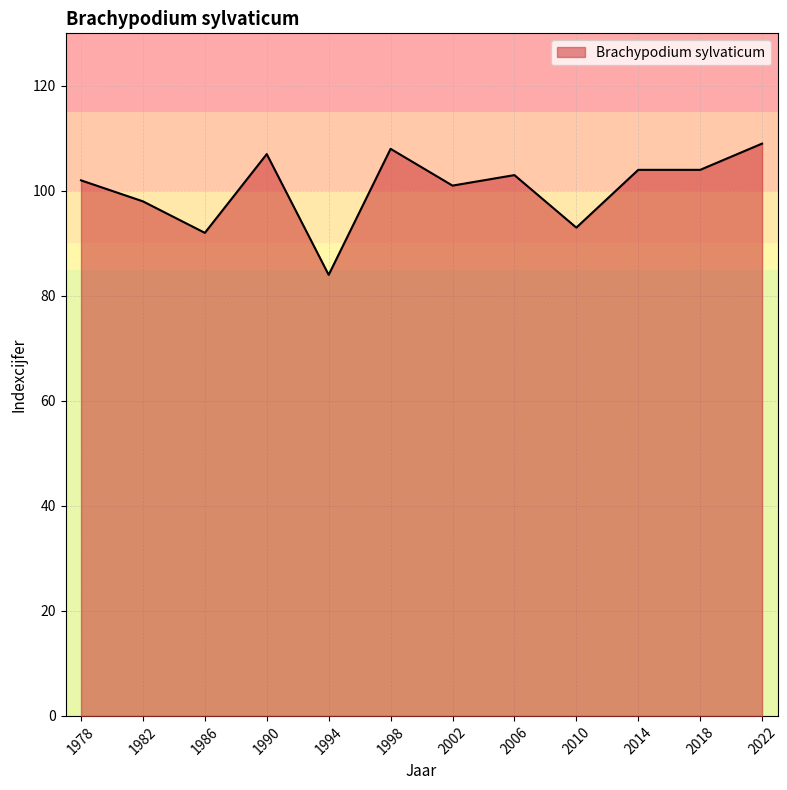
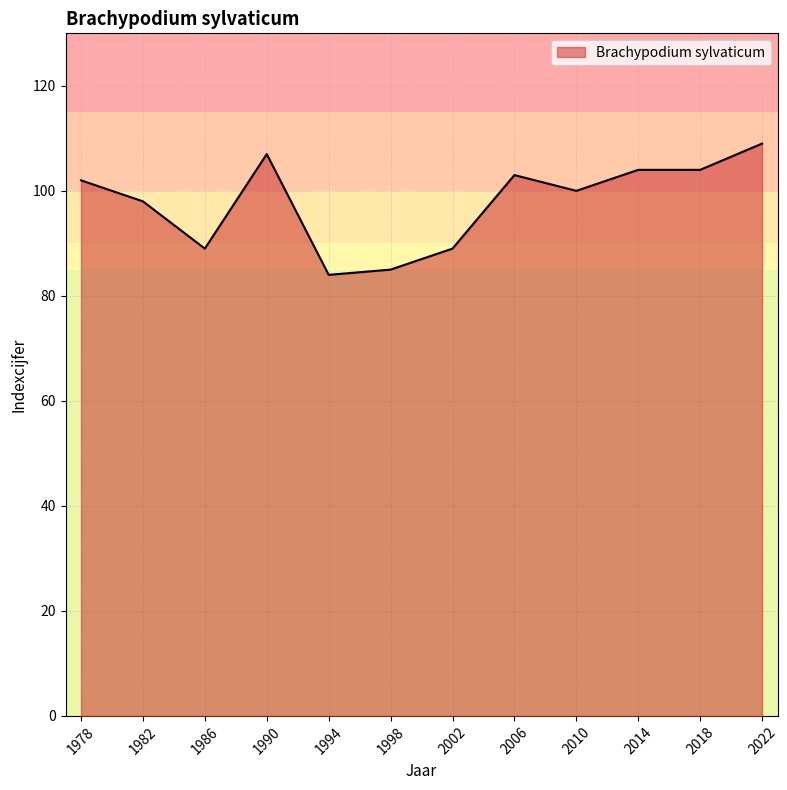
1986: 92 -> 89
1998: 108 -> 85
2002: 101 -> 89
2010: 93 -> 100
